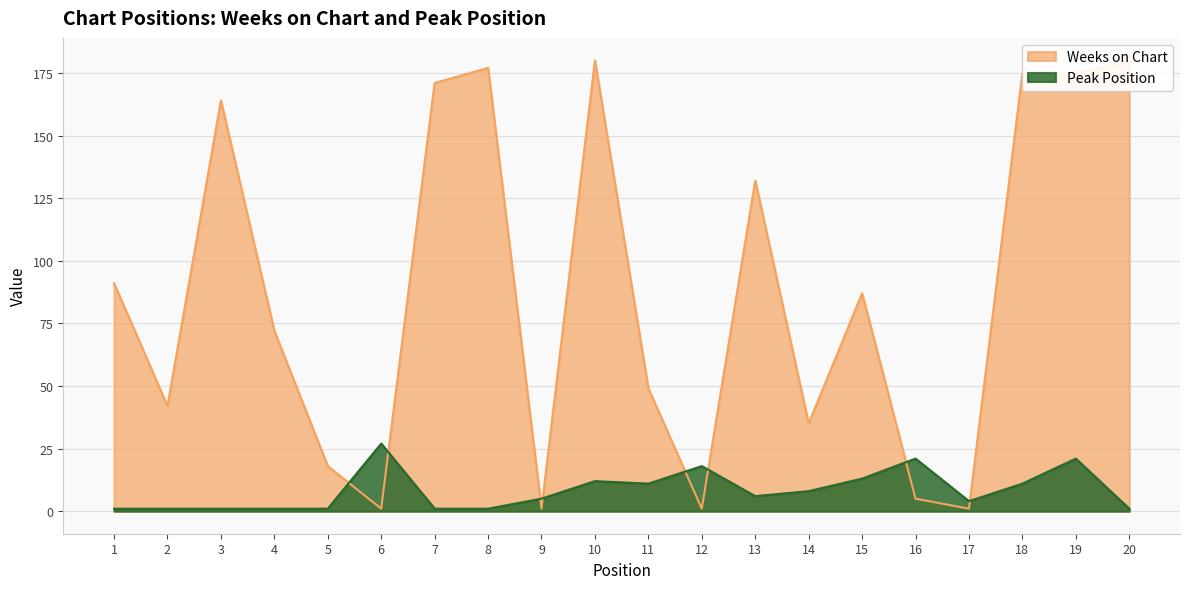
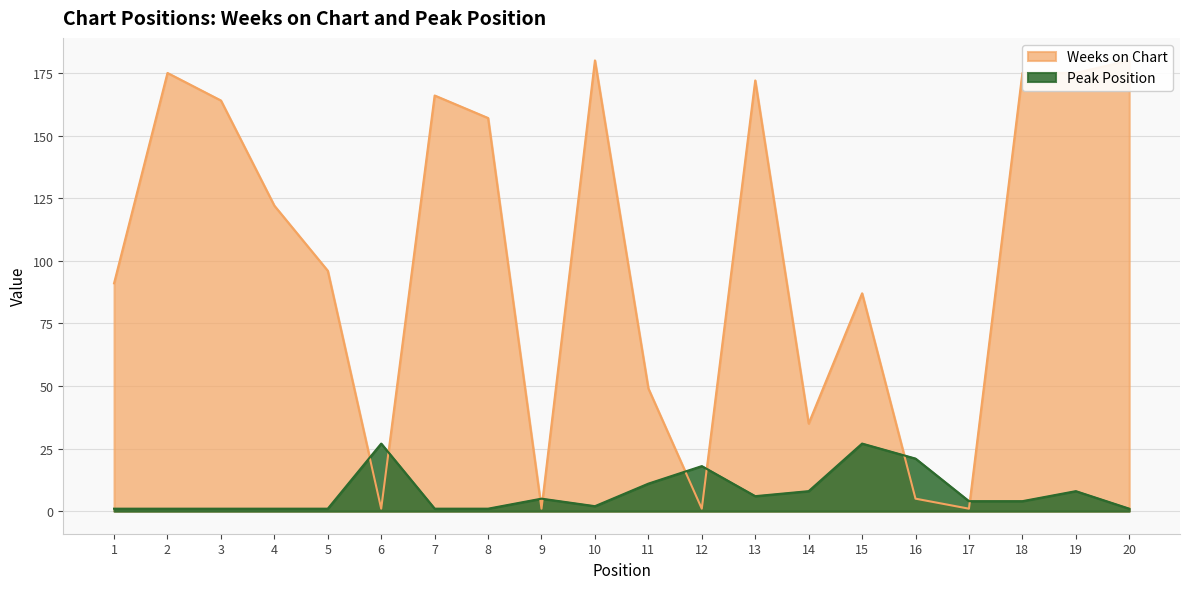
Weeks on Chart, 2: 42 -> 175
Weeks on Chart, 4: 72 -> 122
Weeks on Chart, 5: 18 -> 96
Weeks on Chart, 7: 171 -> 166
Weeks on Chart, 8: 177 -> 157
Peak Position, 10: 12 -> 2
Weeks on Chart, 13: 132 -> 172
Peak Position, 15: 13 -> 27
Peak Position, 18: 11 -> 4
Peak Position, 19: 21 -> 8
